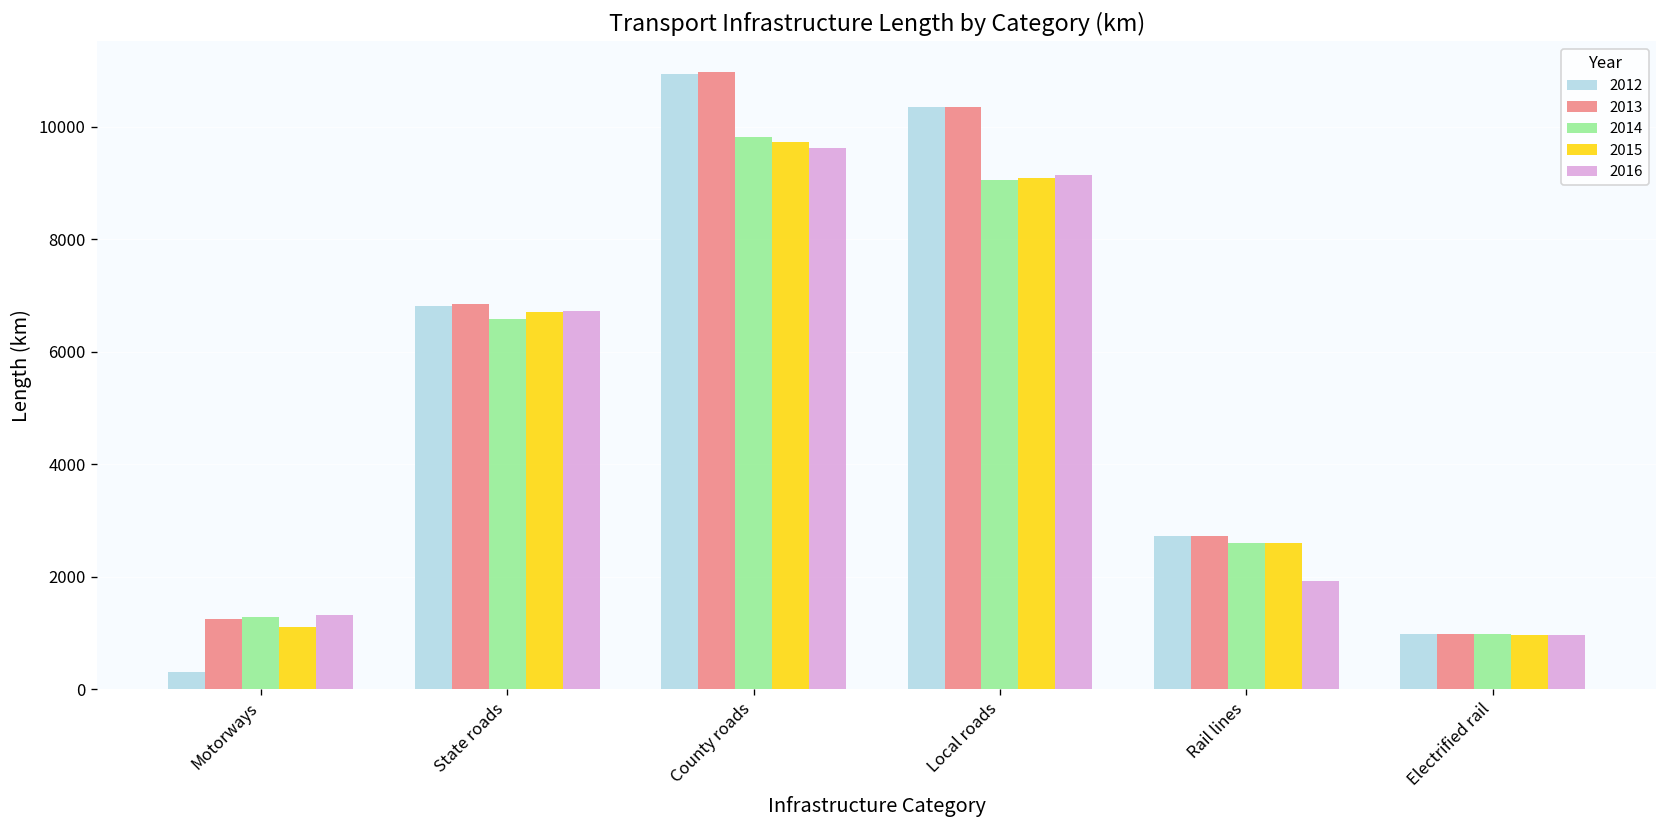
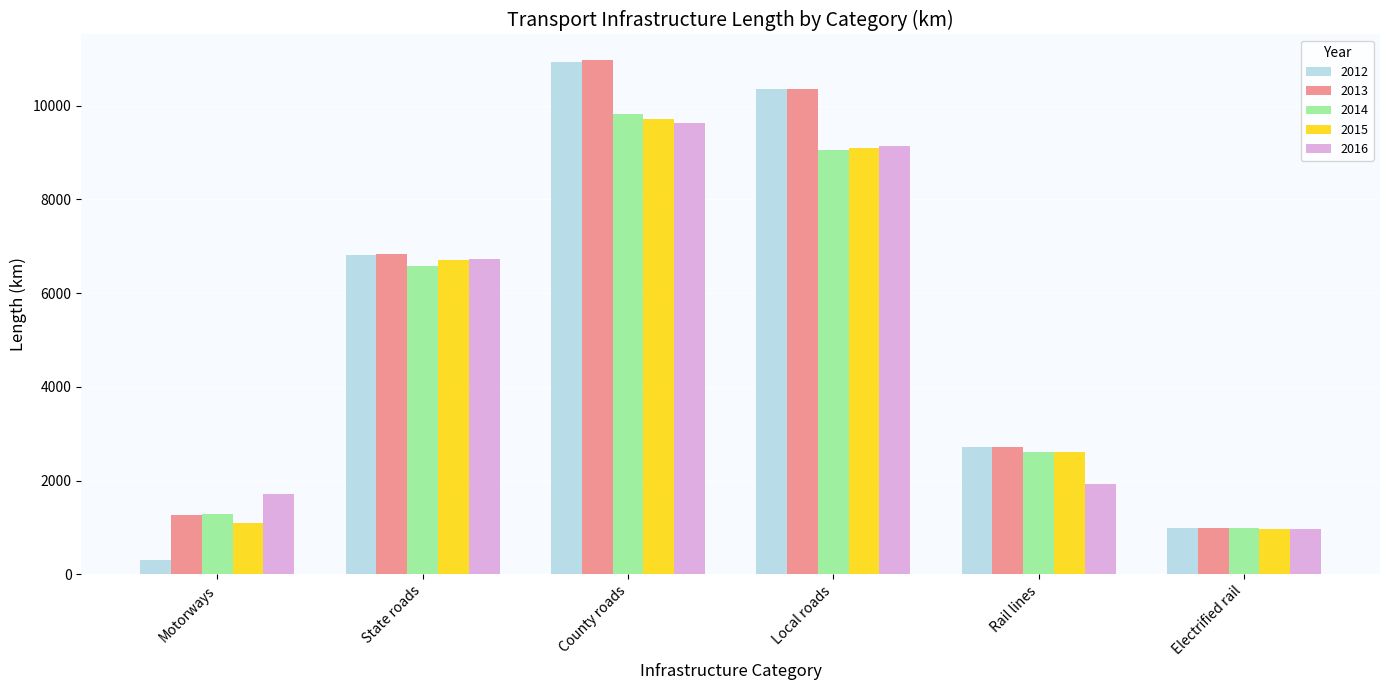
2016, Motorways: 1300 -> 1700
